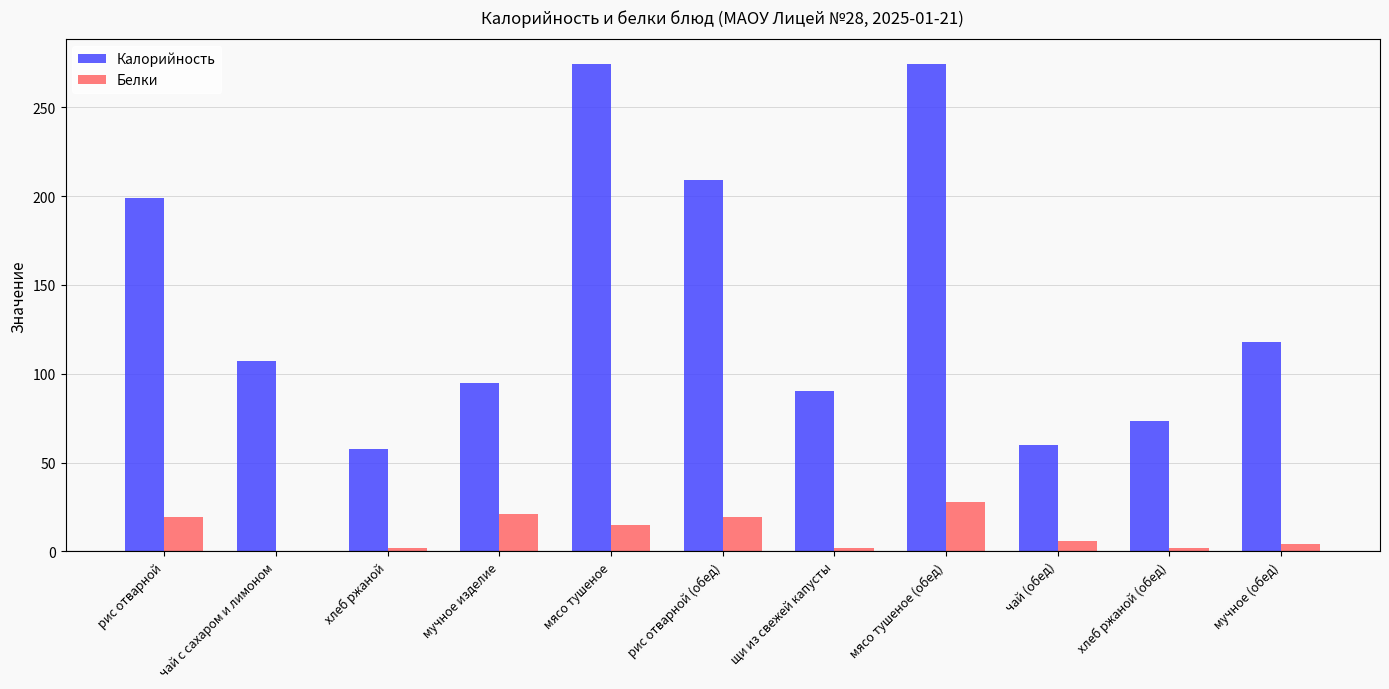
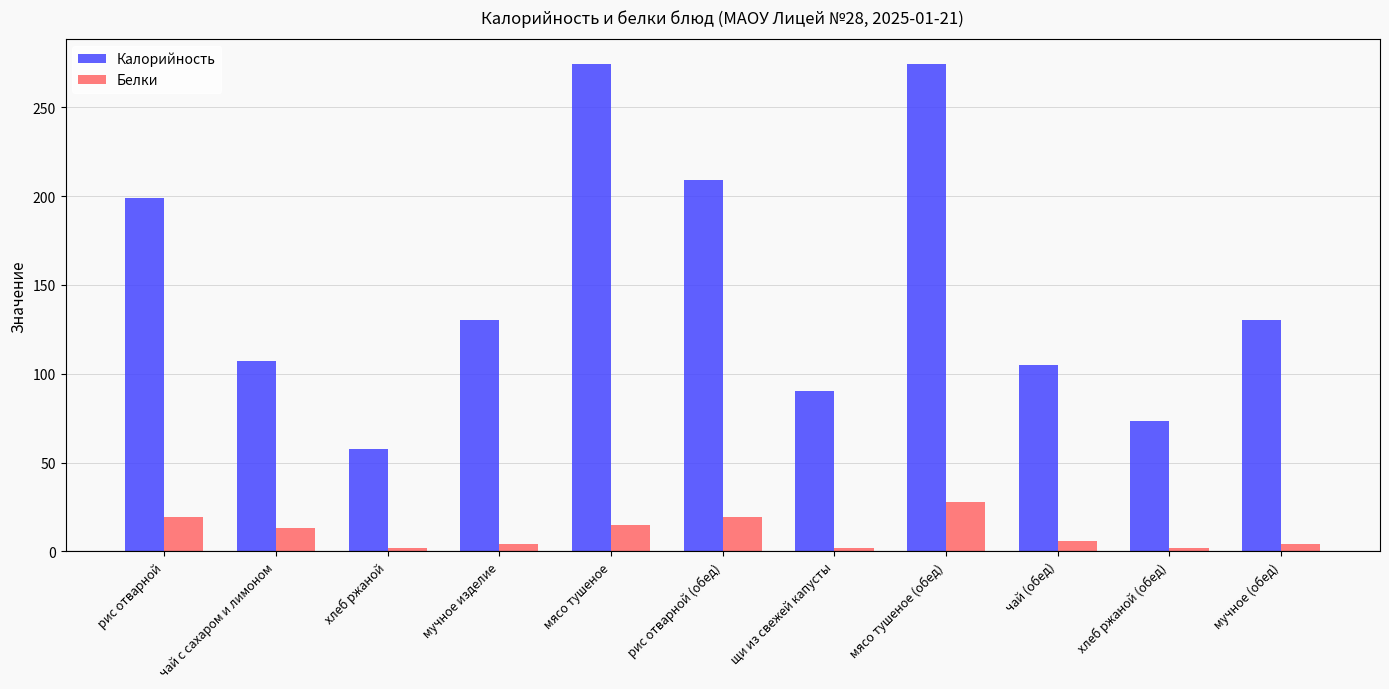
Белки, чай с сахаром и лимоном: 0 -> 13
Калорийность, мучное изделие: 95 -> 130
Белки, мучное изделие: 21 -> 4
Калорийность, чай (обед): 60 -> 105
Калорийность, мучное (обед): 118 -> 130
